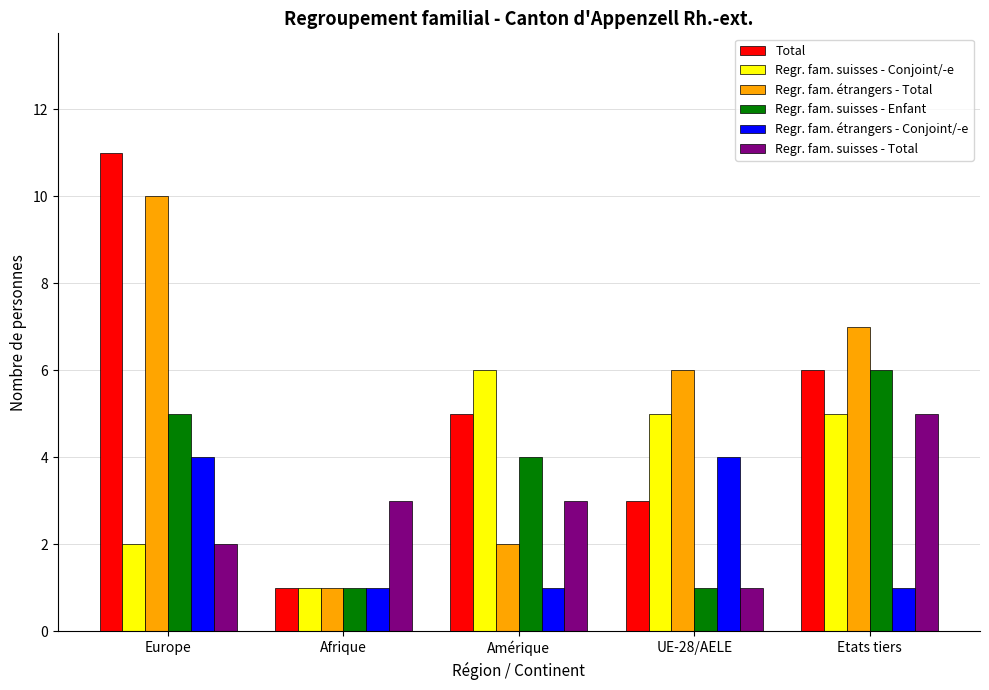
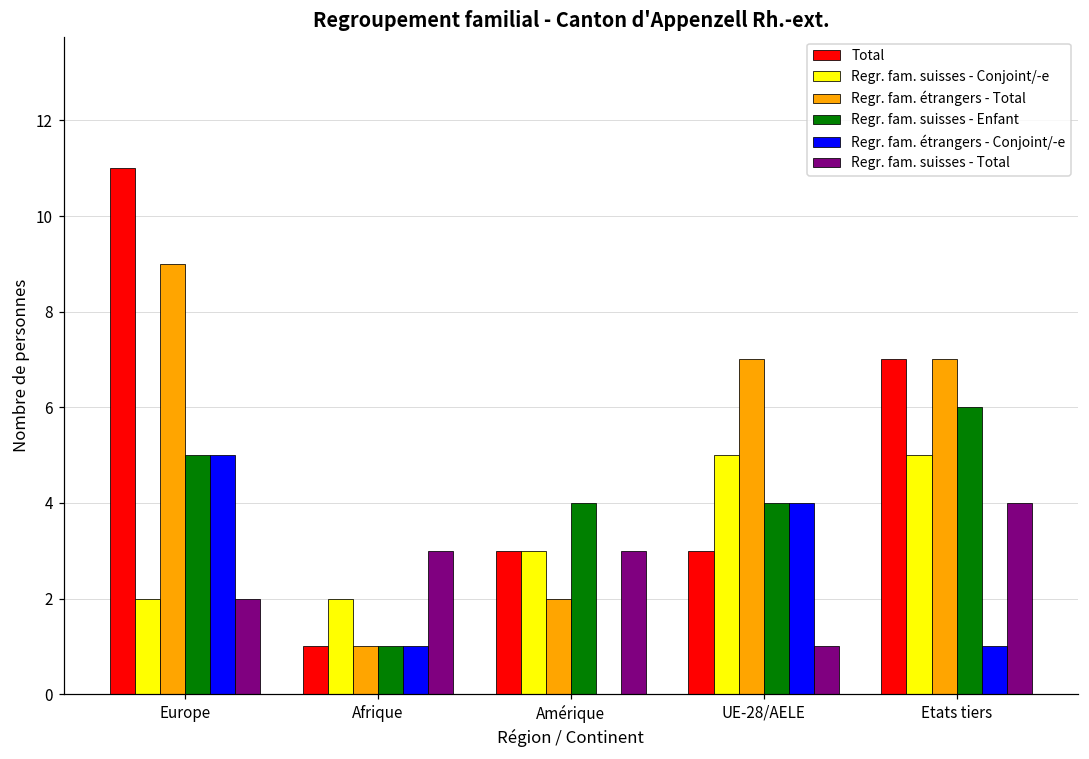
Regr. fam. étrangers - Total, Europe: 10 -> 9
Regr. fam. étrangers - Conjoint/-e, Europe: 4 -> 5
Regr. fam. suisses - Conjoint/-e, Afrique: 1 -> 2
Total, Amérique: 5 -> 3
Regr. fam. suisses - Conjoint/-e, Amérique: 6 -> 3
Regr. fam. étrangers - Conjoint/-e, Amérique: 1 -> 0
Regr. fam. étrangers - Total, UE-28/AELE: 6 -> 7
Regr. fam. suisses - Enfant, UE-28/AELE: 1 -> 4
Total, Etats tiers: 6 -> 7
Regr. fam. suisses - Total, Etats tiers: 5 -> 4
